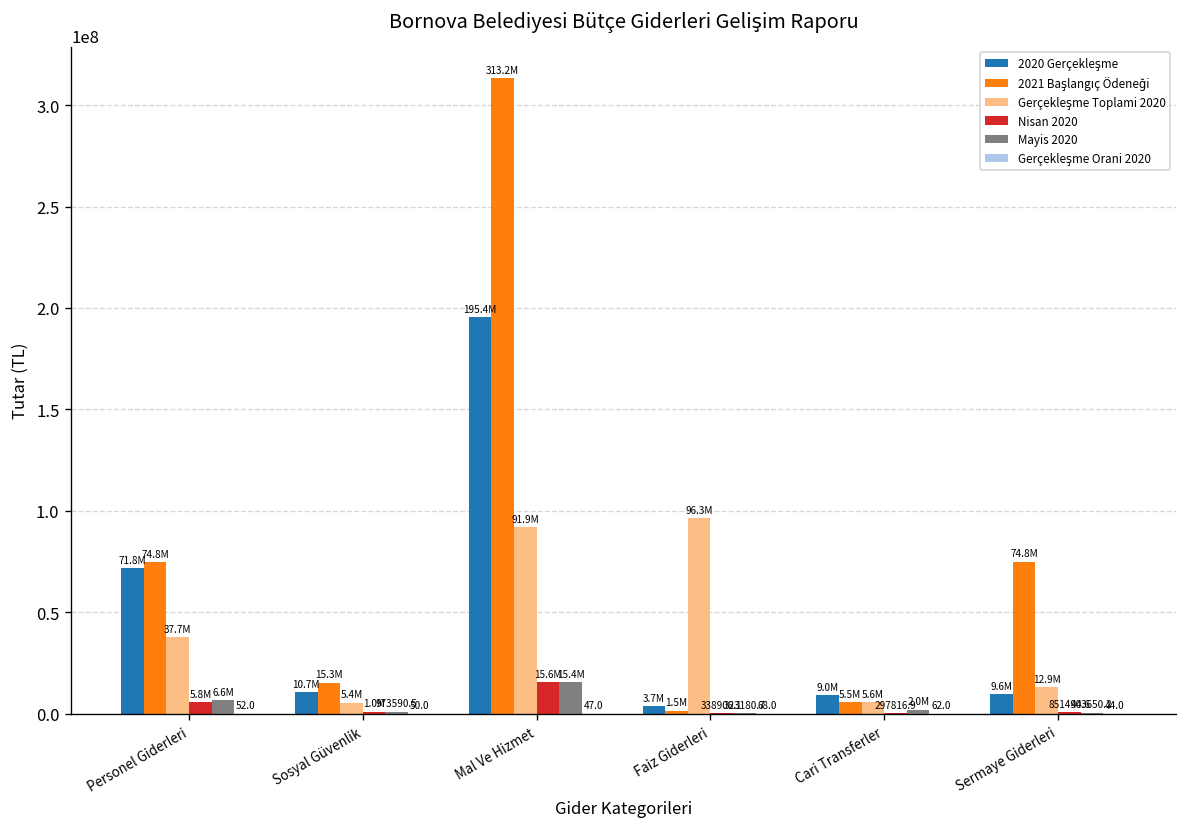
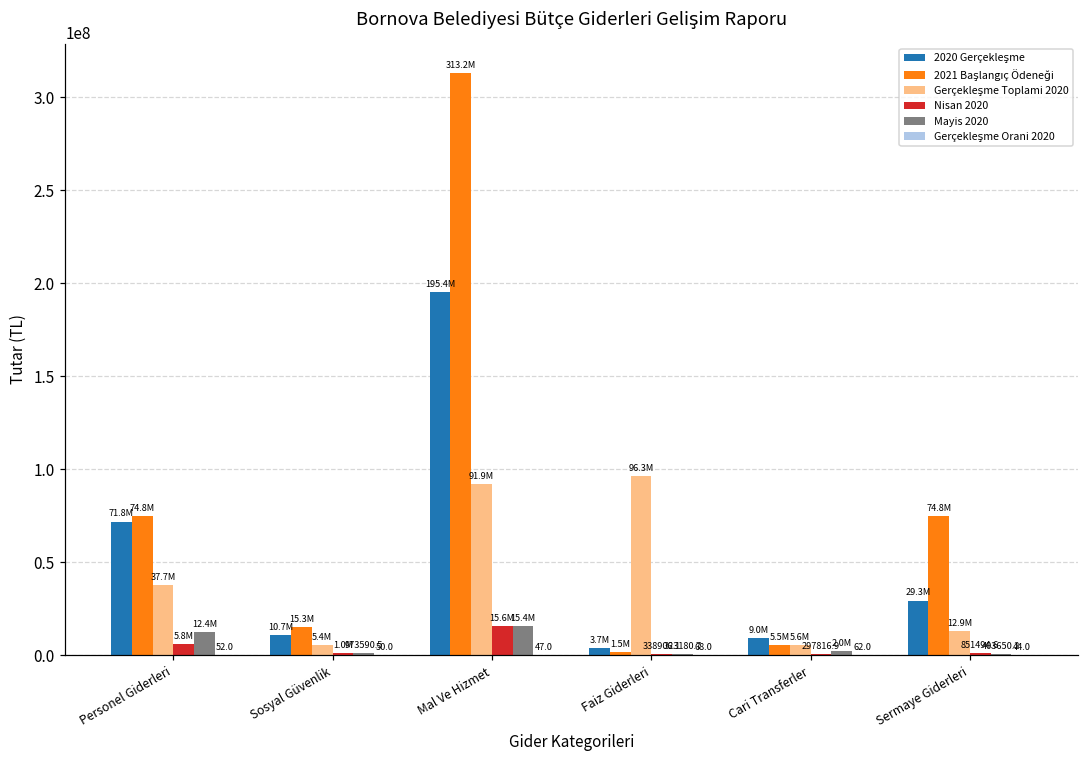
Mayis 2020, Personel Giderleri: 6.6M -> 12.4M
2020 Gerçekleşme, Sermaye Giderleri: 9.6M -> 29.3M
